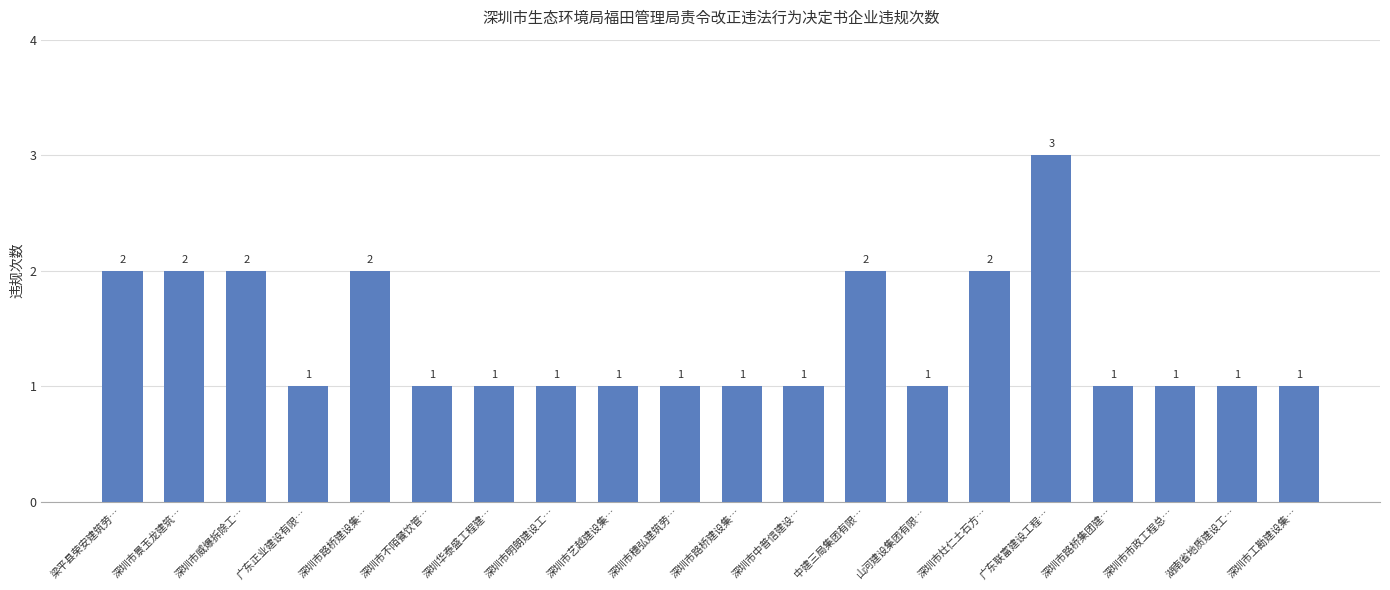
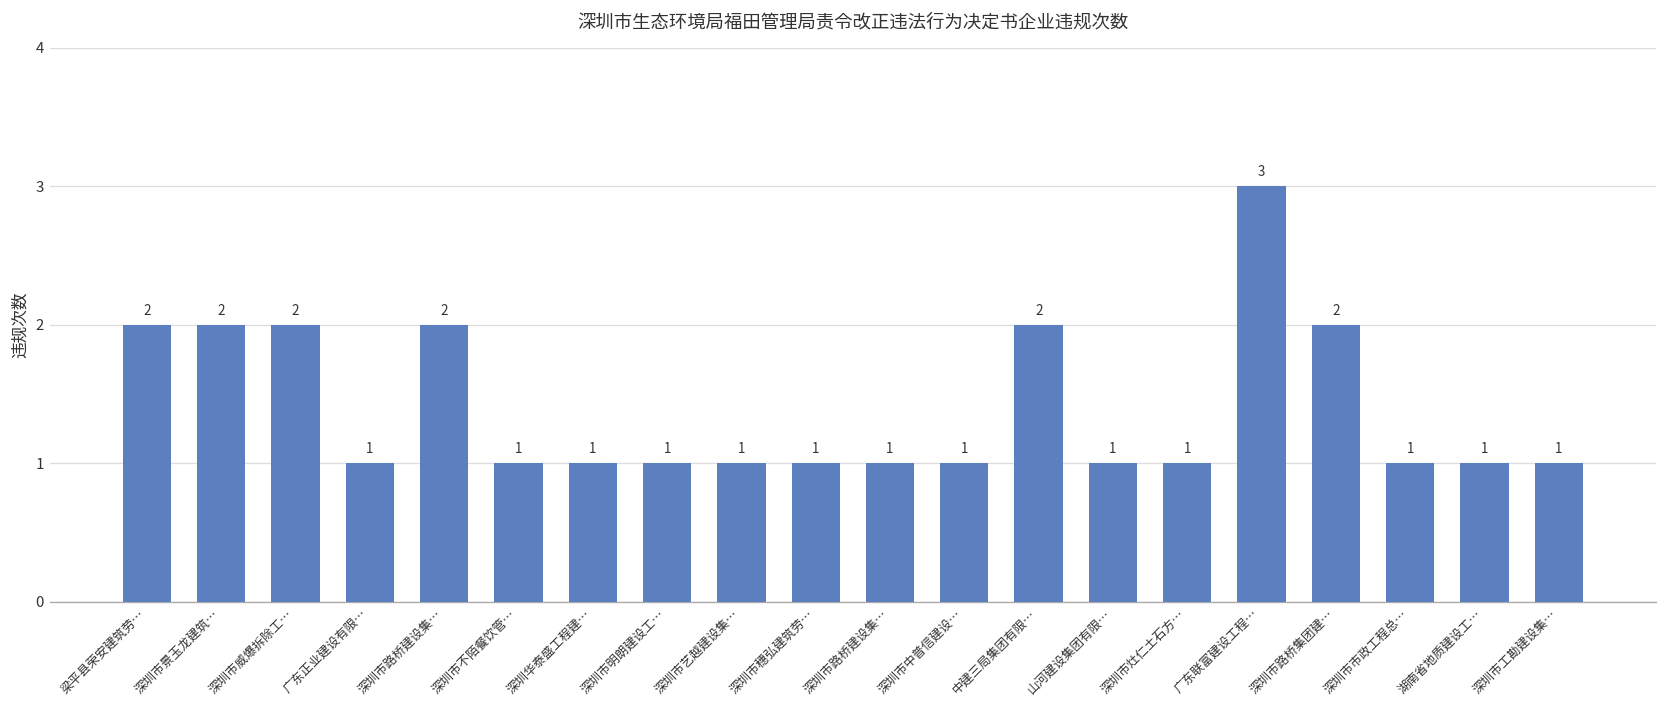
深圳市灶仁土石方…: 2 -> 1
深圳市路桥集团建…: 1 -> 2
